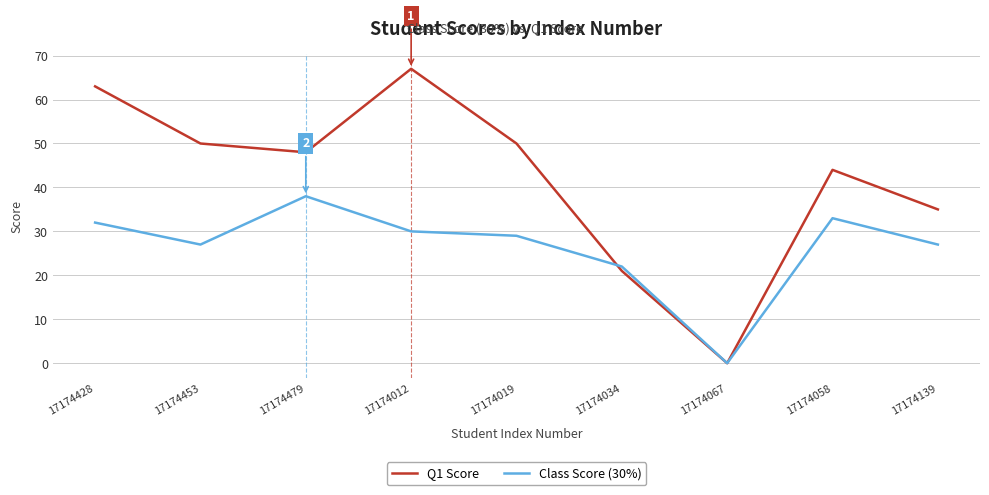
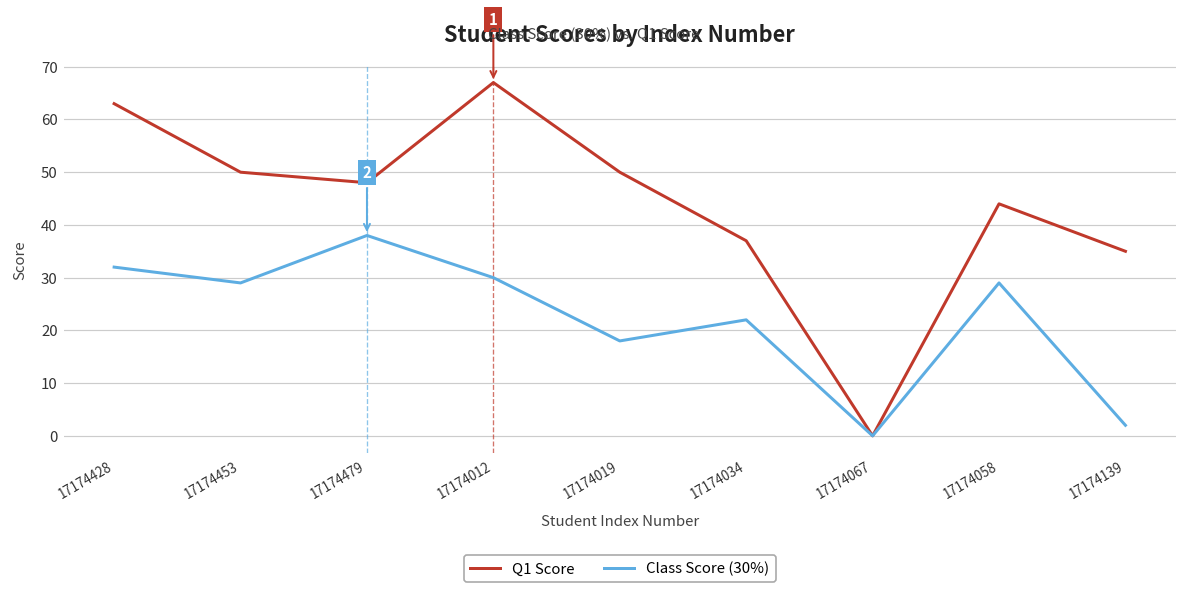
Class Score (30%), 17174453: 27 -> 29
Class Score (30%), 17174019: 29 -> 18
Q1 Score, 17174034: 21 -> 37
Class Score (30%), 17174058: 33 -> 29
Class Score (30%), 17174139: 27 -> 2
